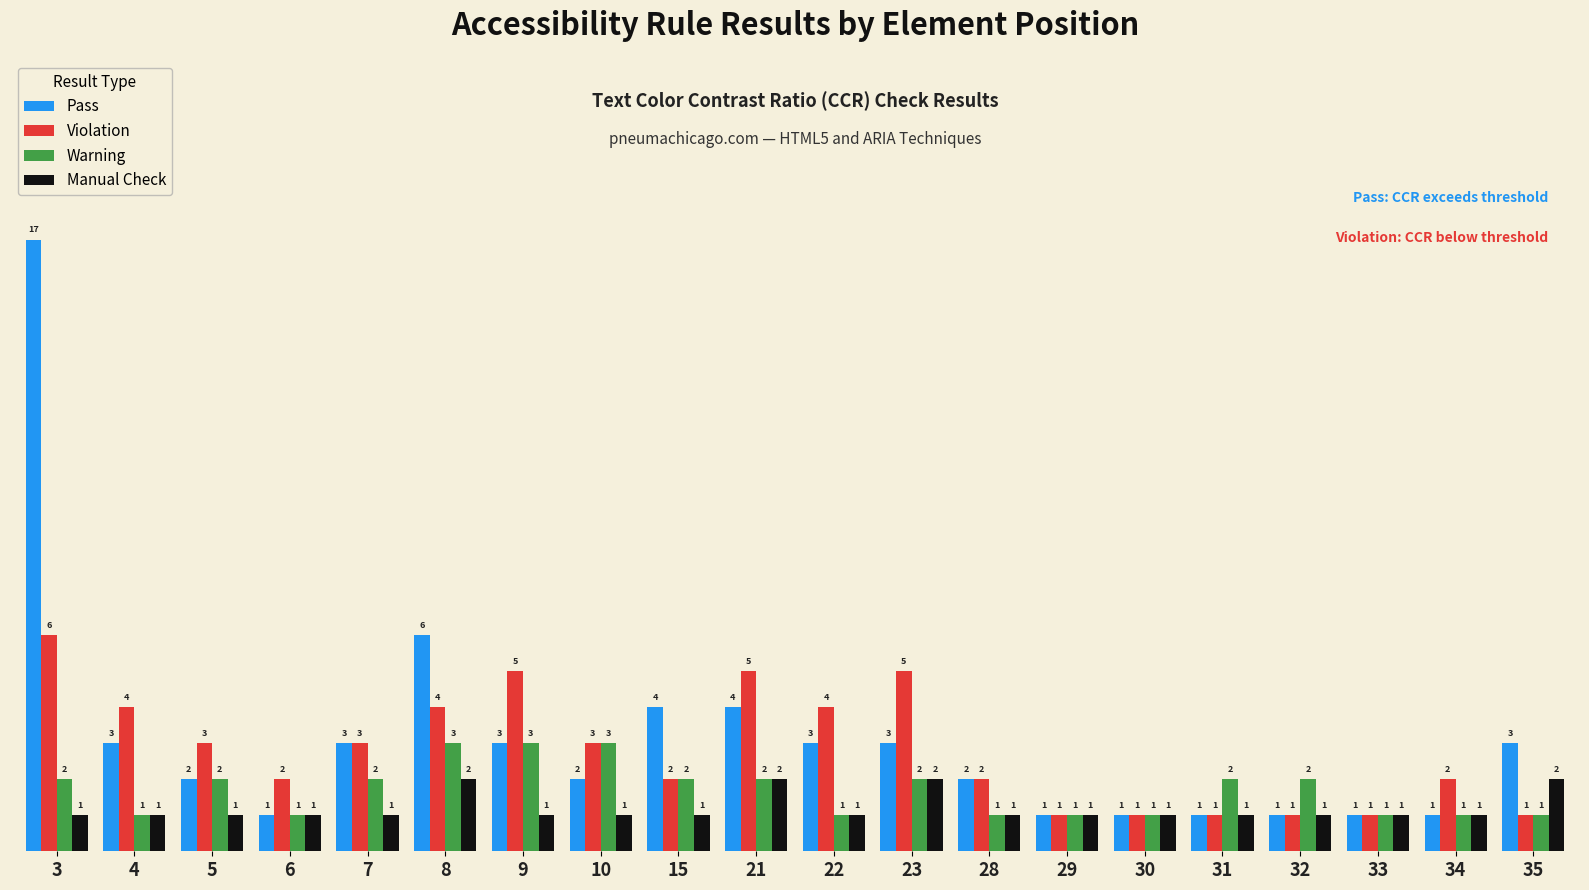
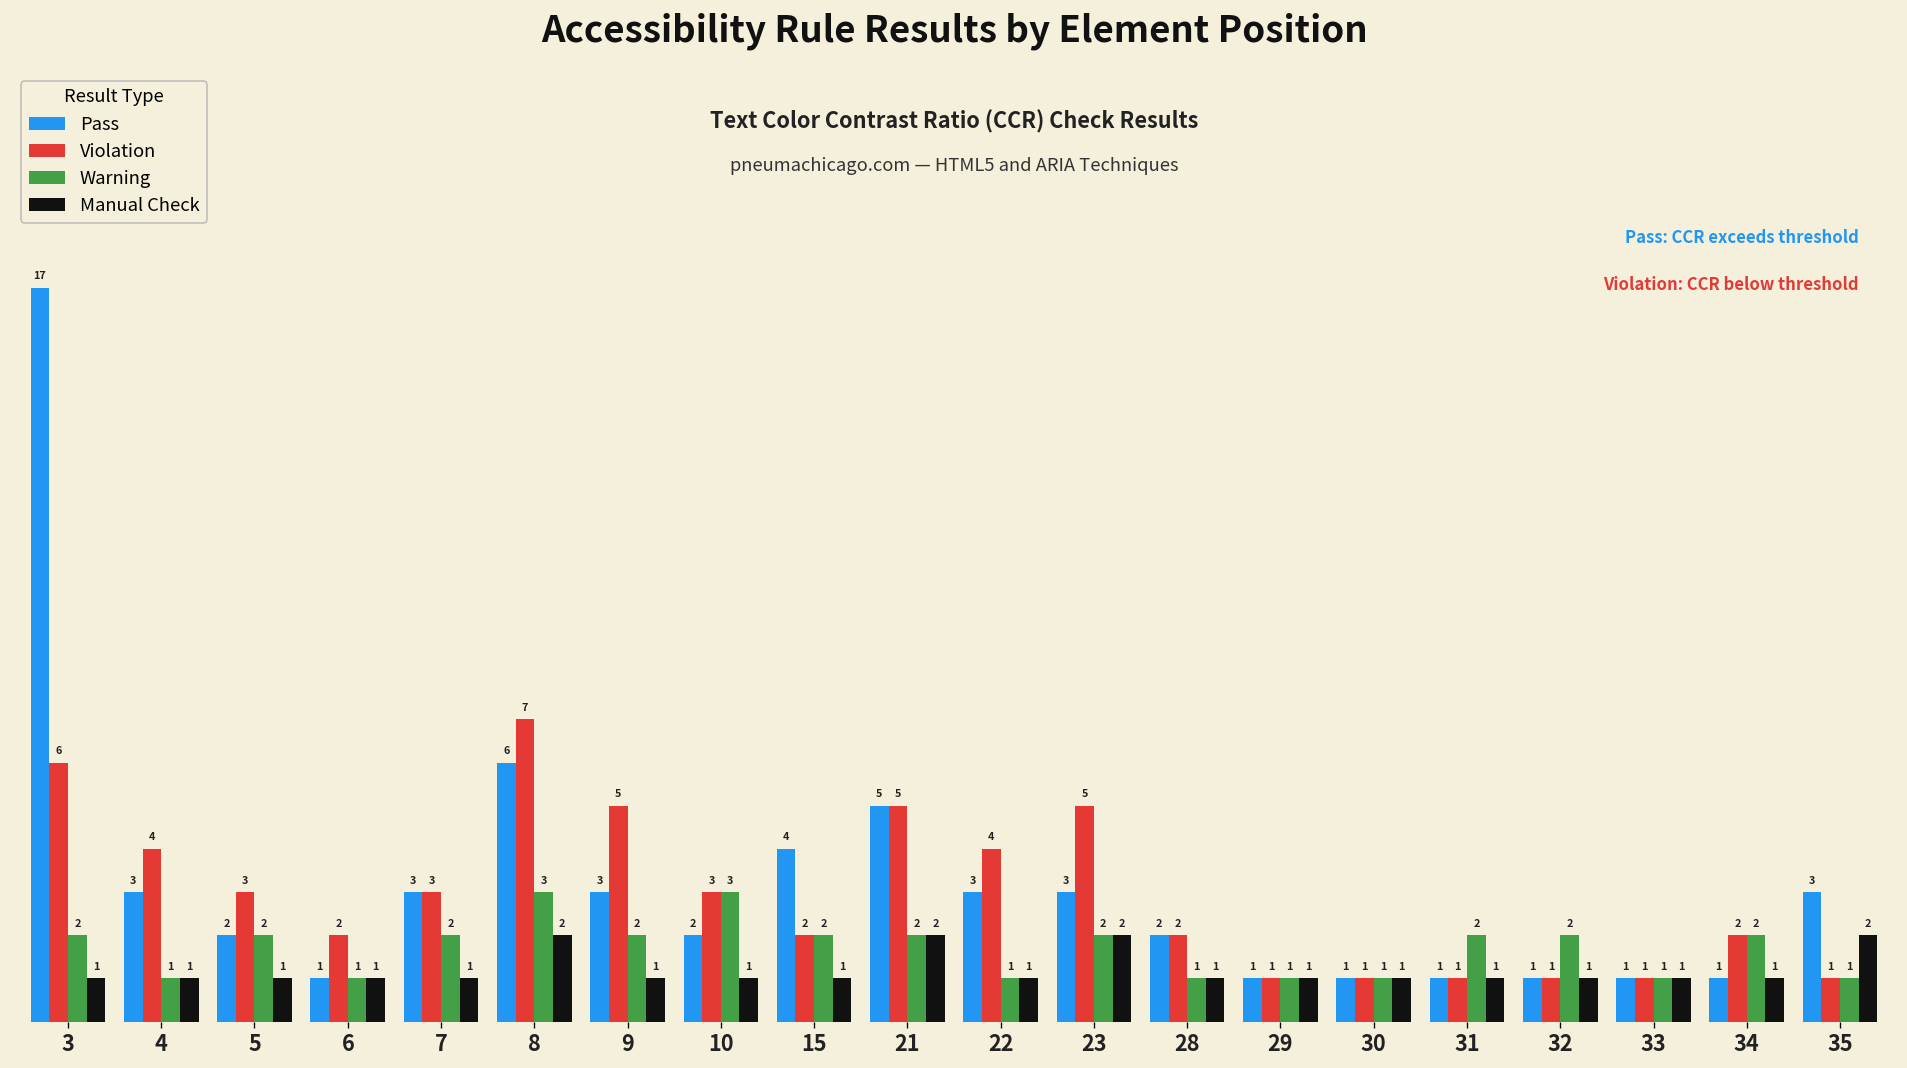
Violation, 8: 4 -> 7
Warning, 9: 3 -> 2
Pass, 21: 4 -> 5
Warning, 34: 1 -> 2
